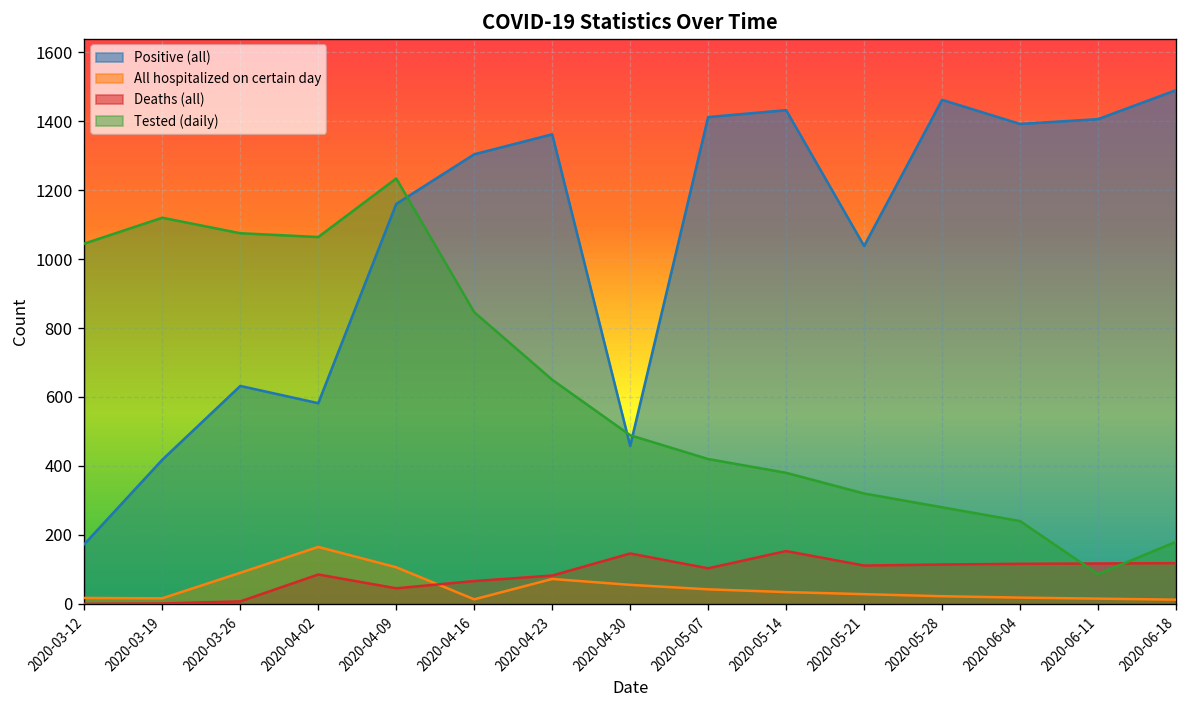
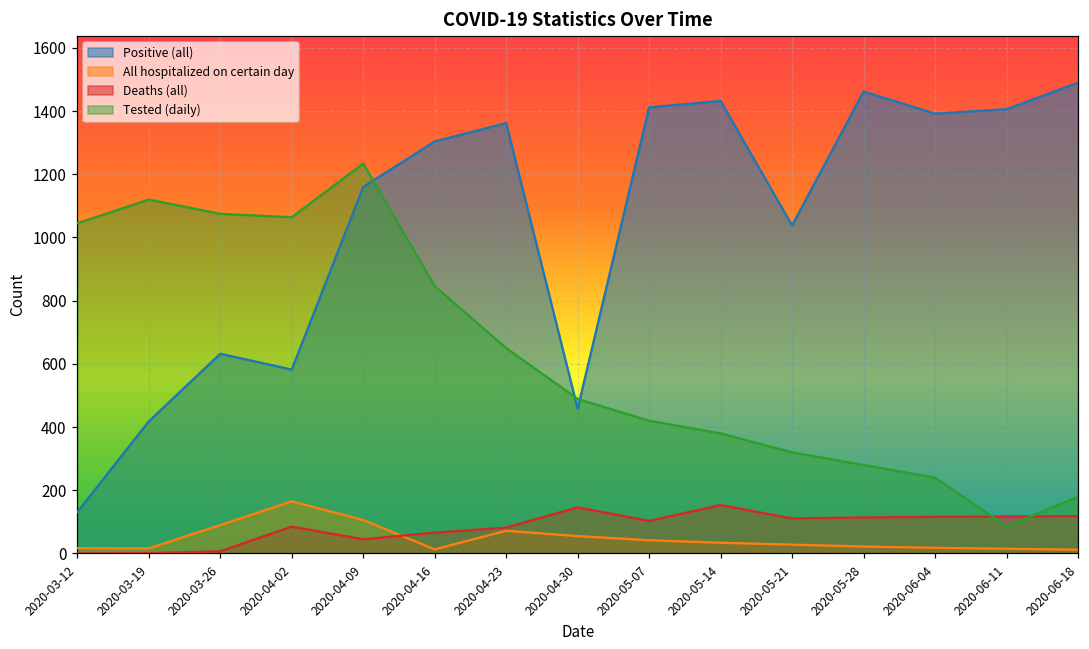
Positive (all), 2020-03-12: 170 -> 130
